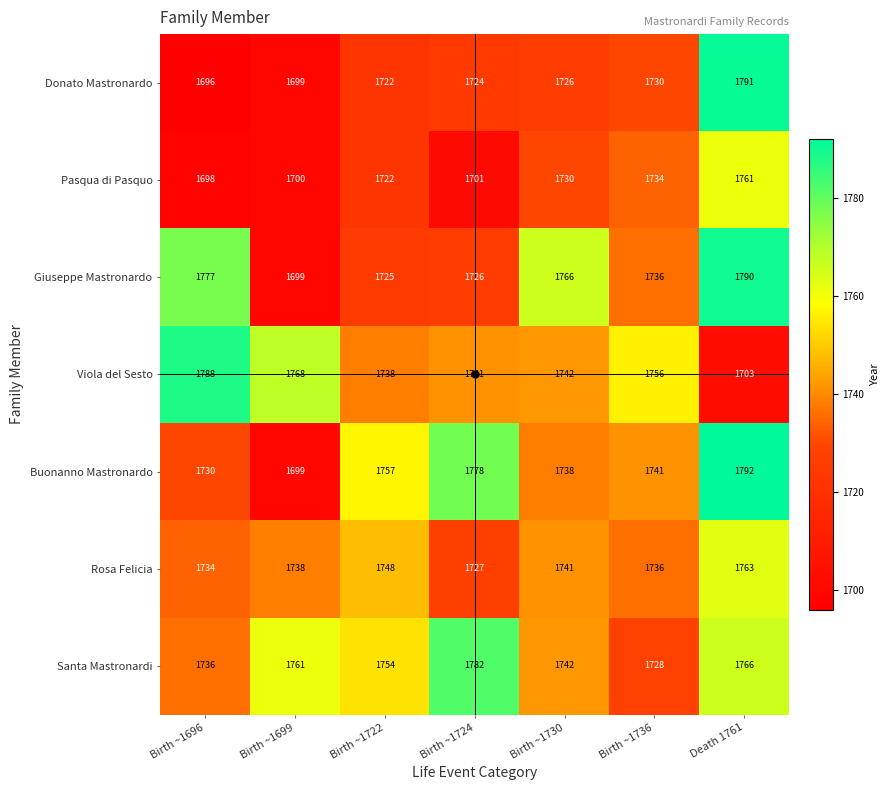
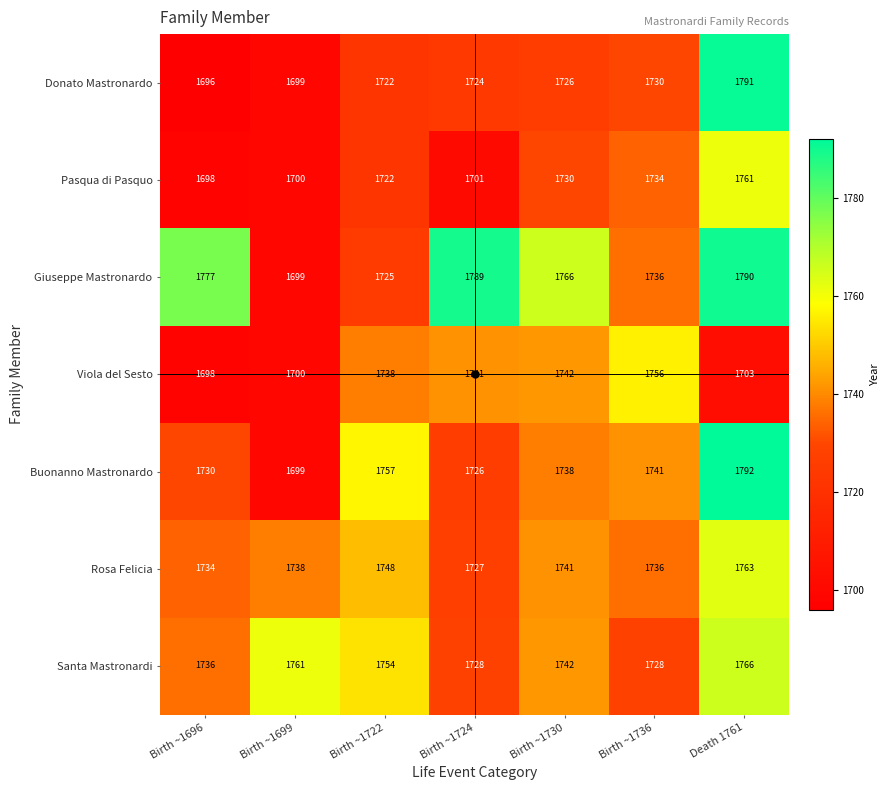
Giuseppe Mastronardo, Birth ~1724: 1726 -> 1789
Viola del Sesto, Birth ~1696: 1788 -> 1698
Viola del Sesto, Birth ~1699: 1768 -> 1700
Buonanno Mastronardo, Birth ~1724: 1778 -> 1726
Santa Mastronardi, Birth ~1724: 1782 -> 1728
